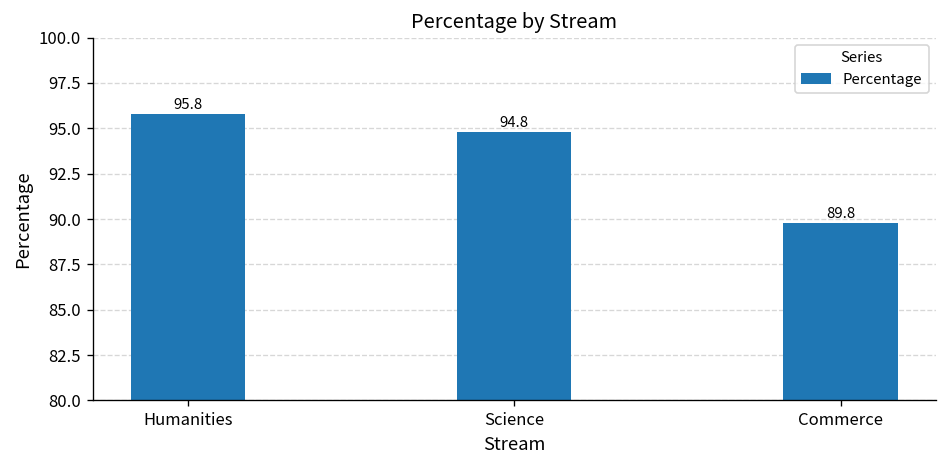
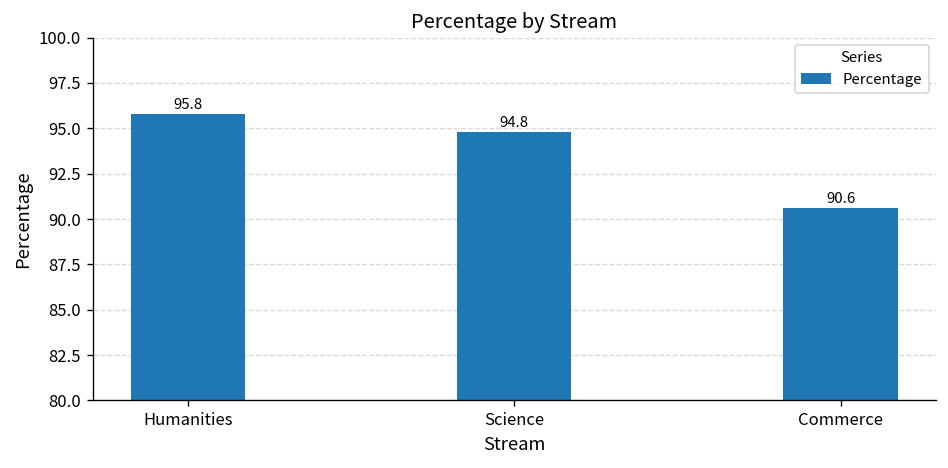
Commerce: 89.8 -> 90.6
